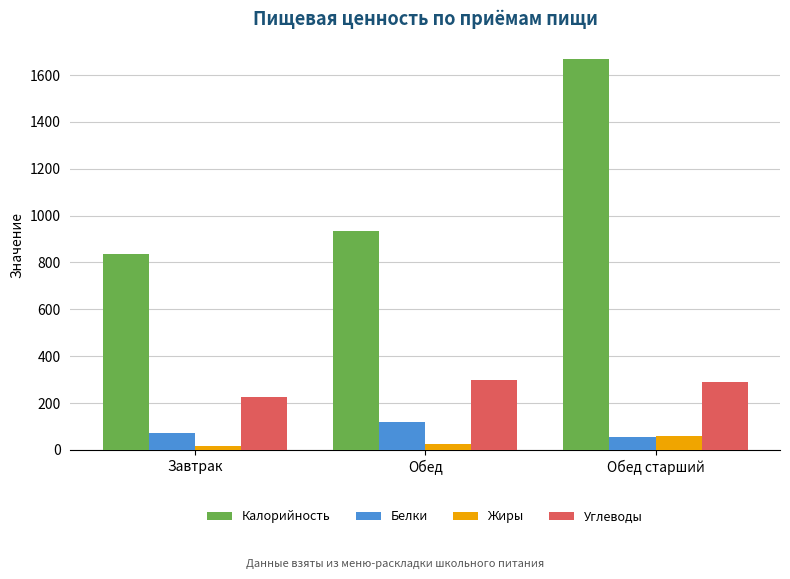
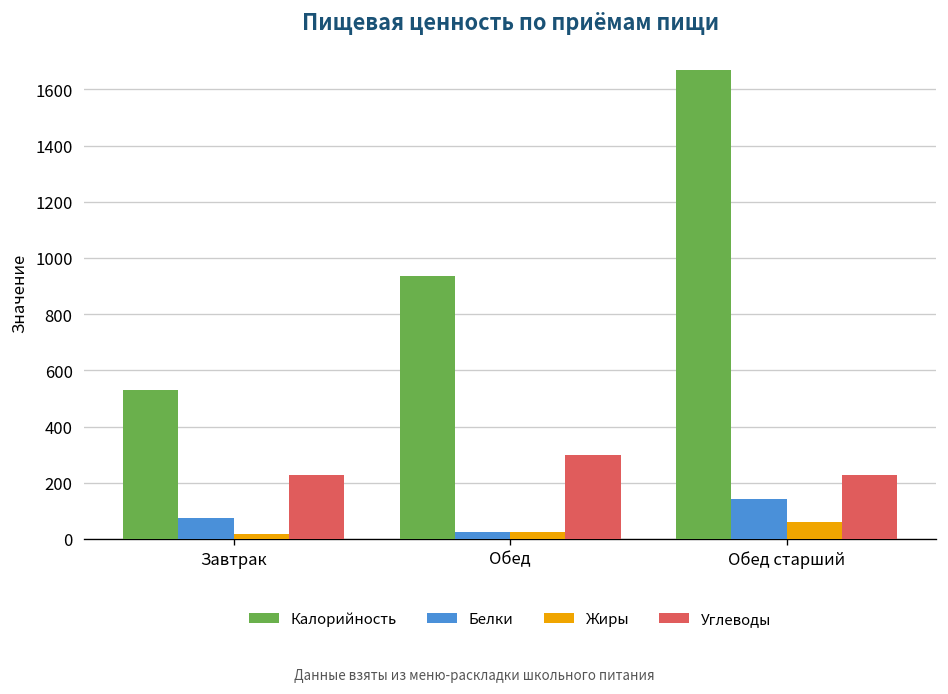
Калорийность, Завтрак: 840 -> 530
Белки, Обед: 120 -> 30
Белки, Обед старший: 50 -> 140
Углеводы, Обед старший: 290 -> 230
